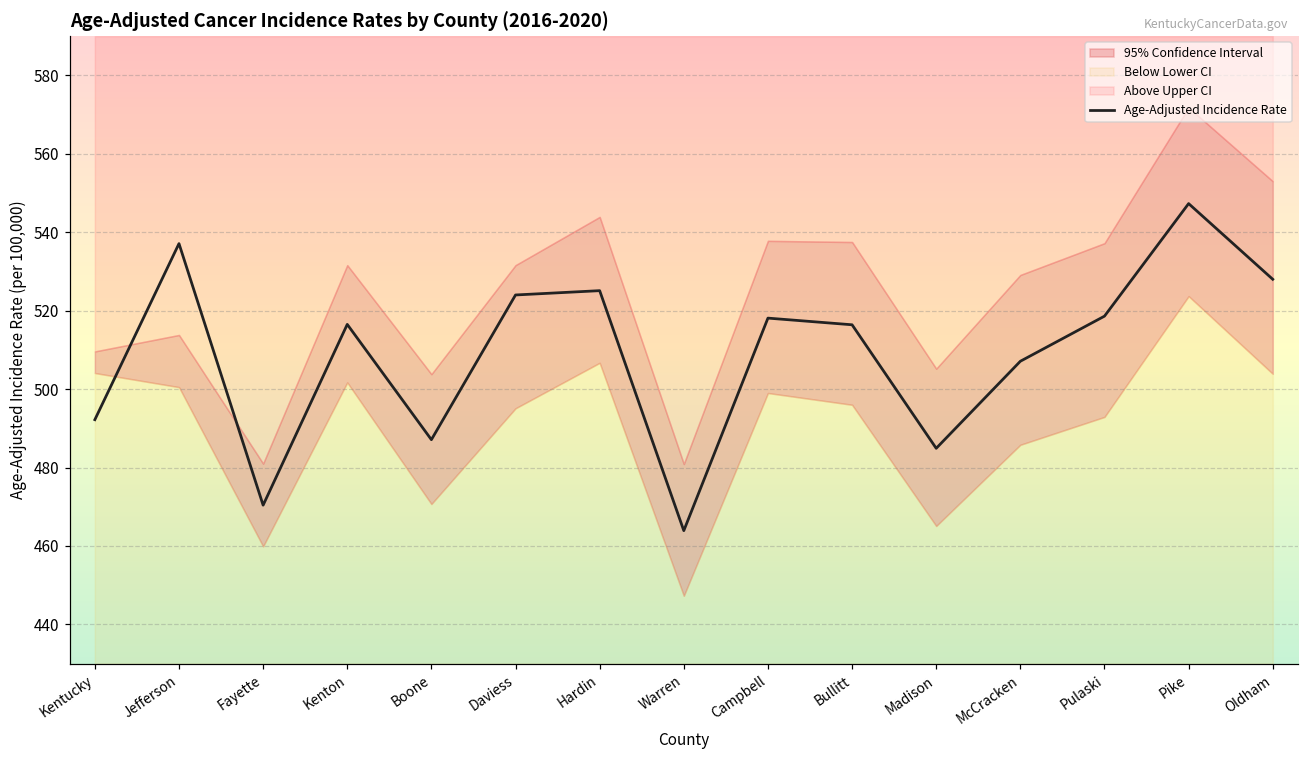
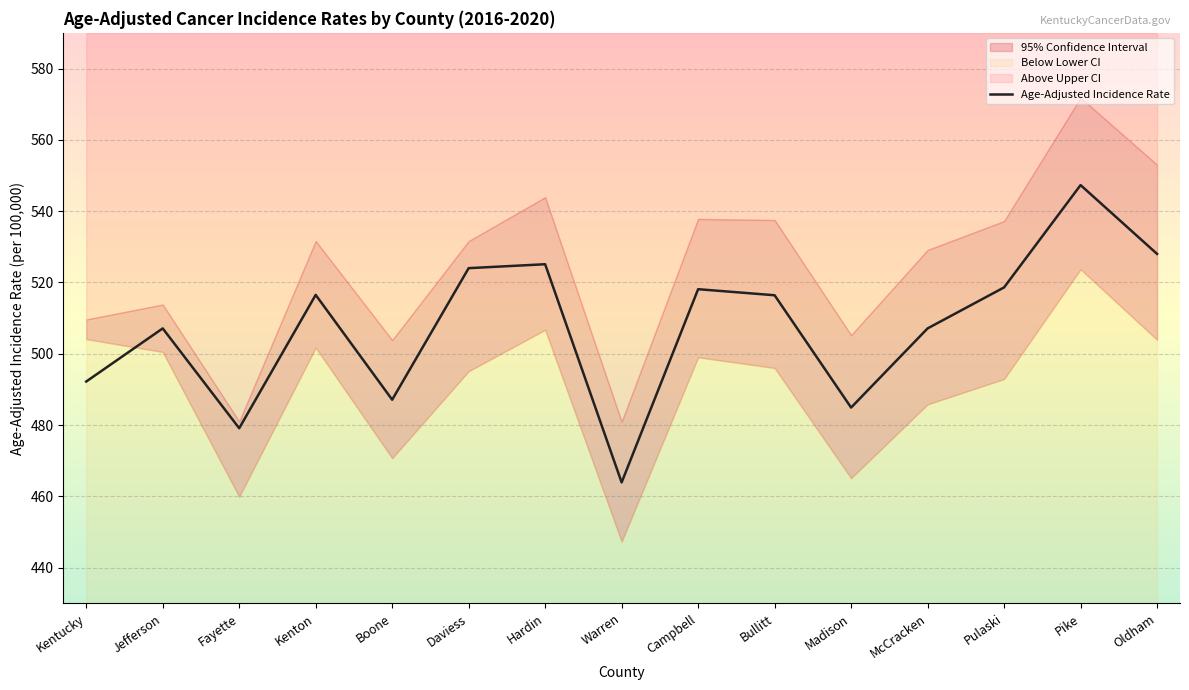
Age-Adjusted Incidence Rate, Jefferson: 537 -> 507
Age-Adjusted Incidence Rate, Fayette: 470 -> 479
